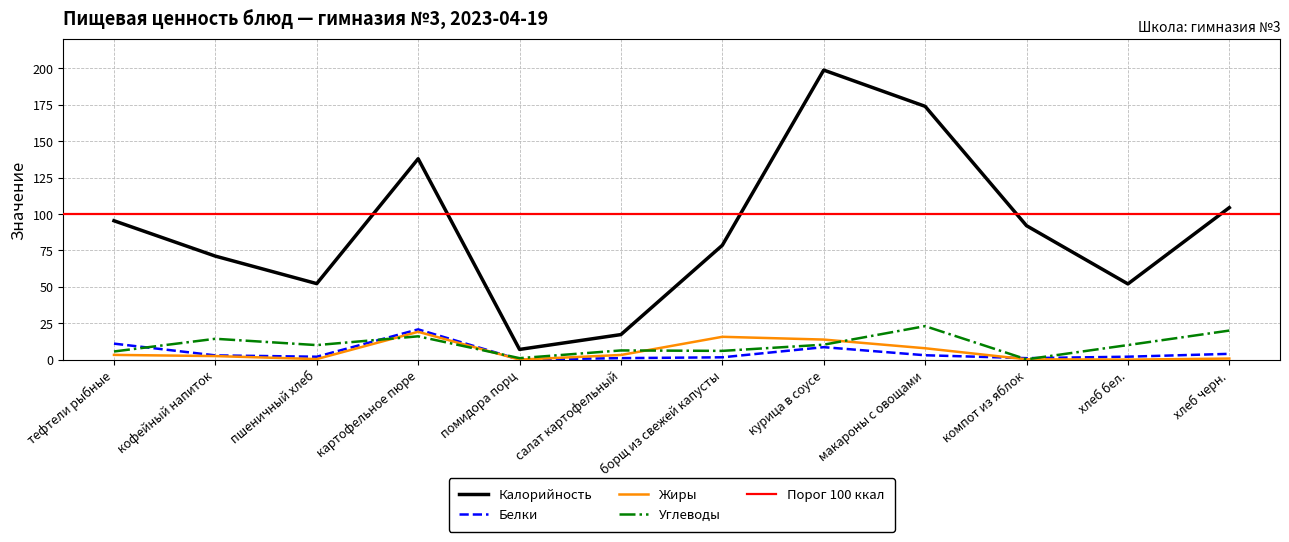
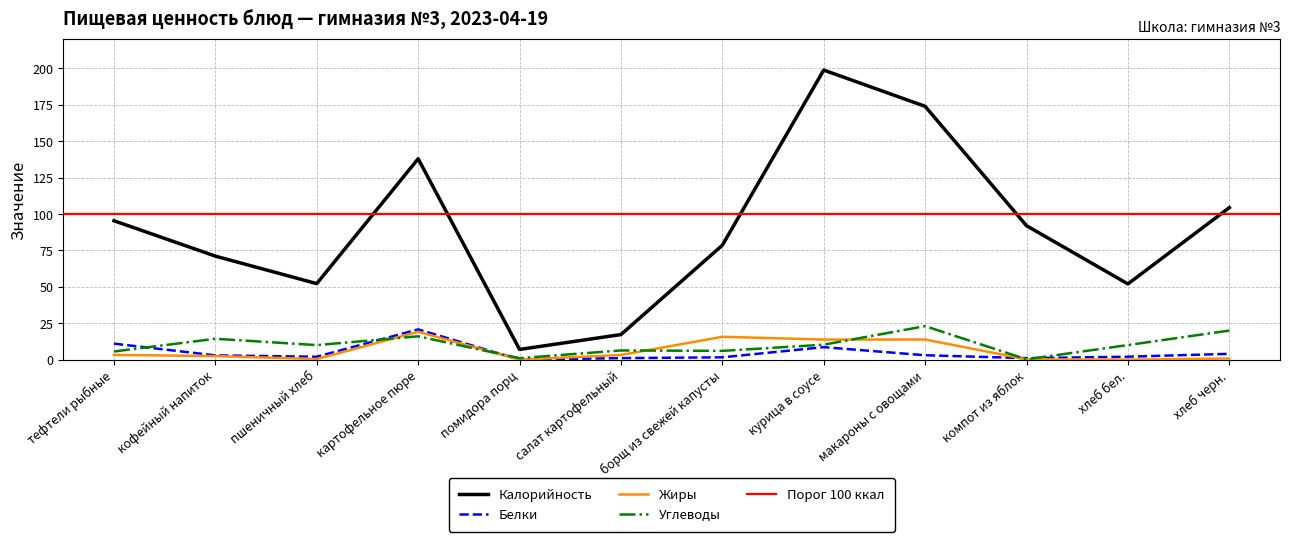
Жиры, макароны с овощами: 8 -> 14
